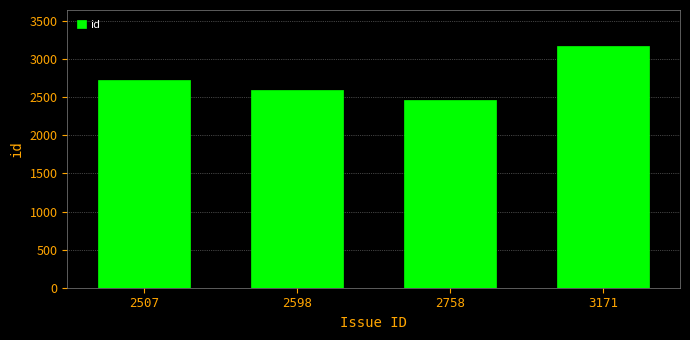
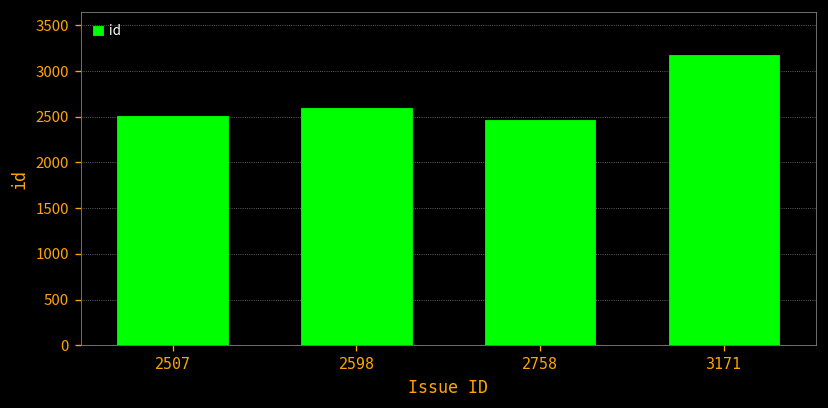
2507: 2700 -> 2500
